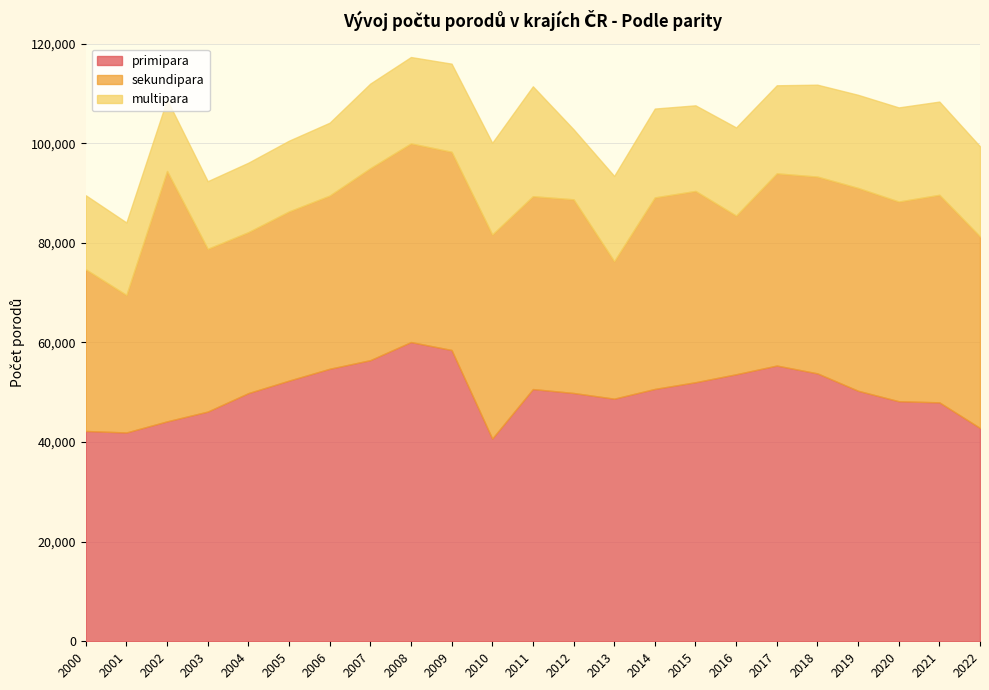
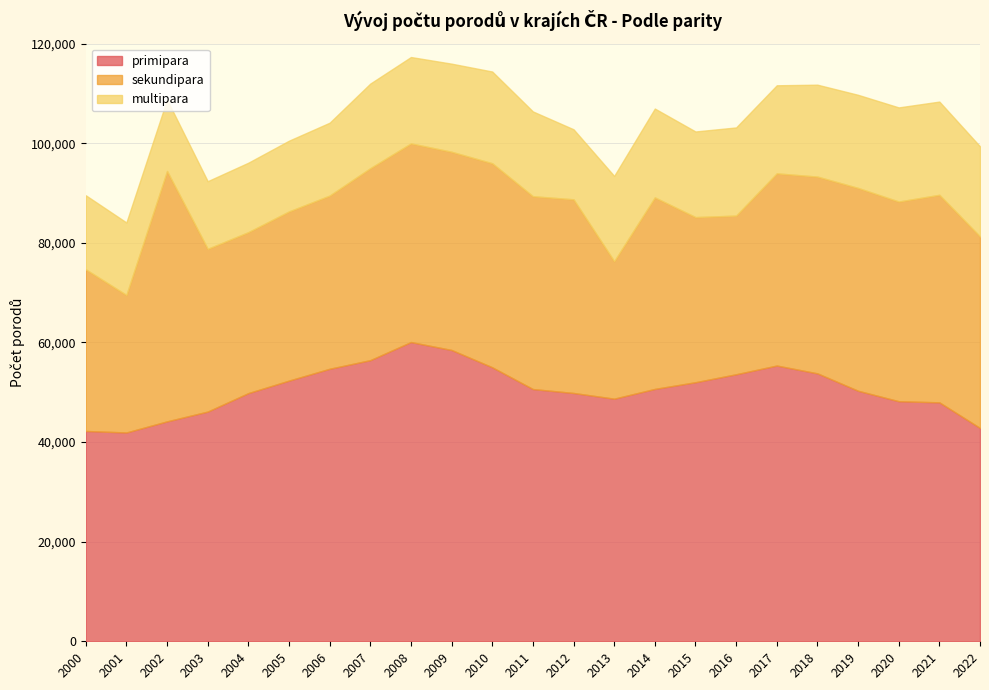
primipara, 2010: 41,000 -> 55,000
multipara, 2011: 22,000 -> 17,000
sekundipara, 2015: 38,000 -> 33,000
